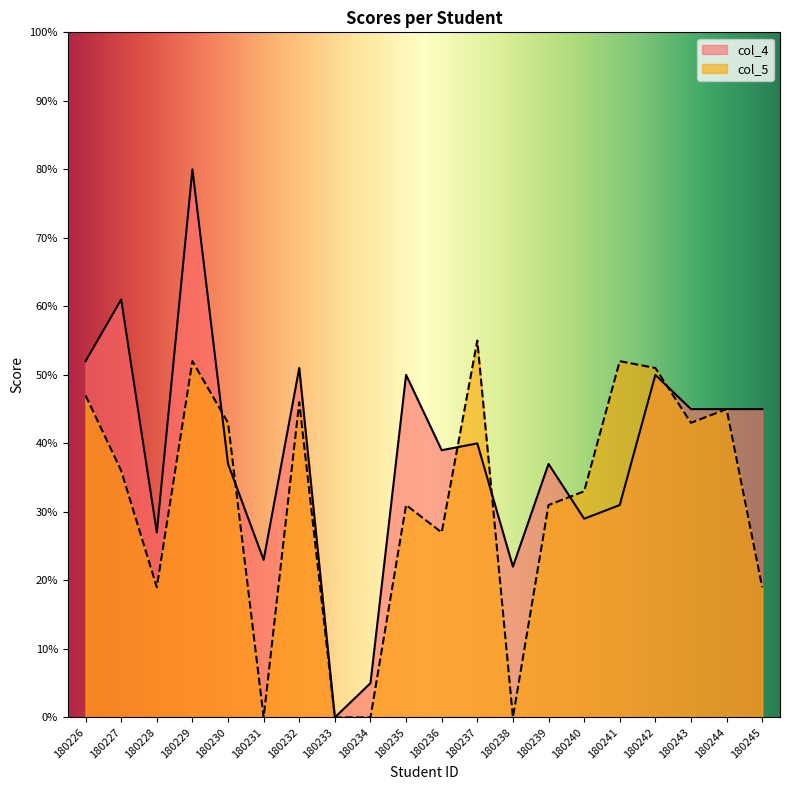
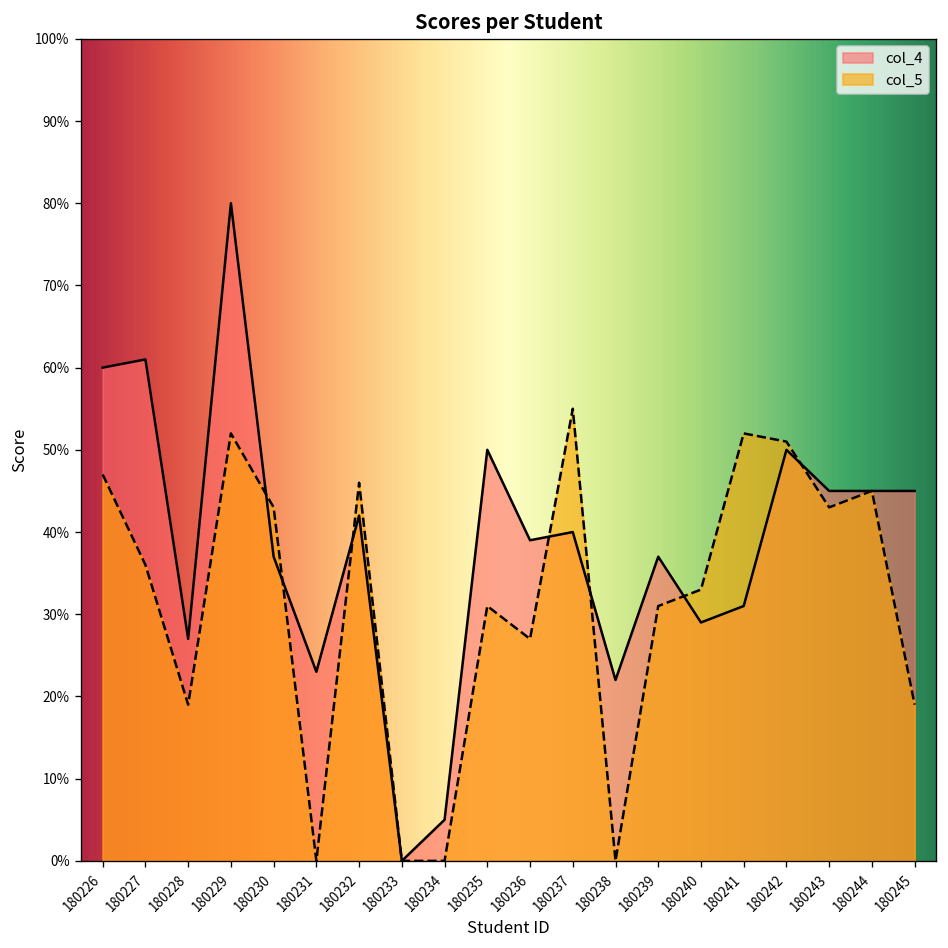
col_4, 180226: 52% -> 60%
col_4, 180232: 51% -> 42%
